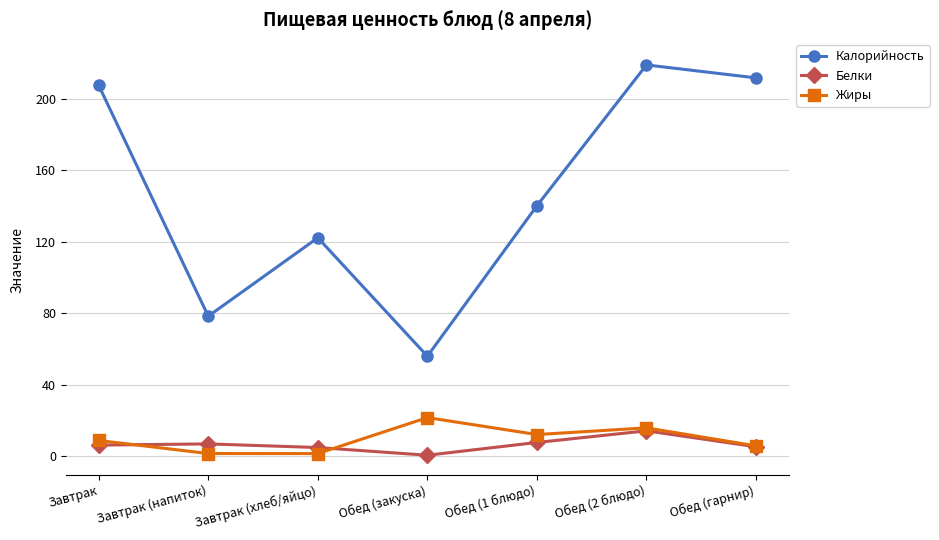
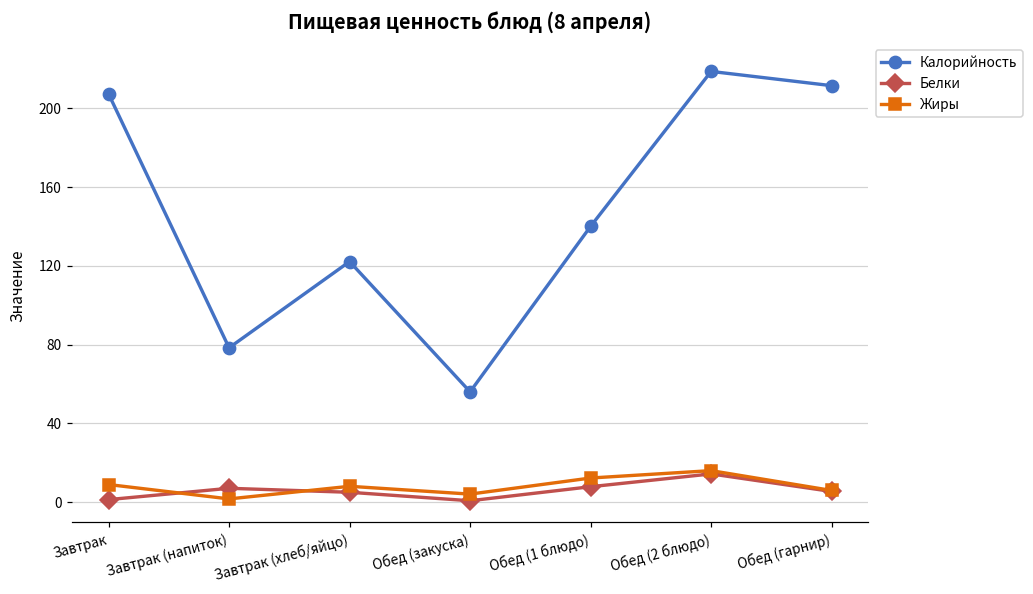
Белки, Завтрак: 6 -> 1
Жиры, Завтрак (хлеб/яйцо): 2 -> 8
Жиры, Обед (закуска): 22 -> 4
